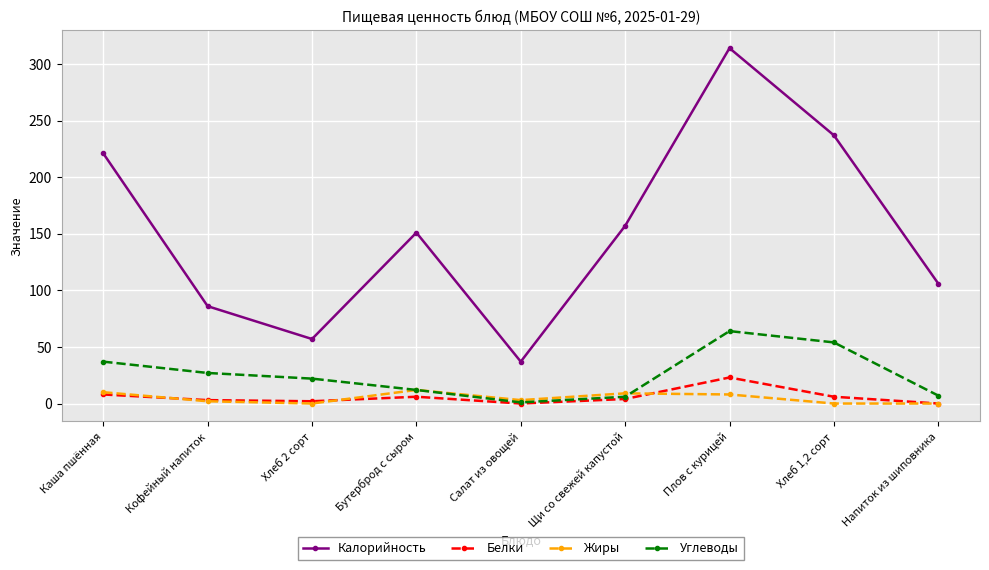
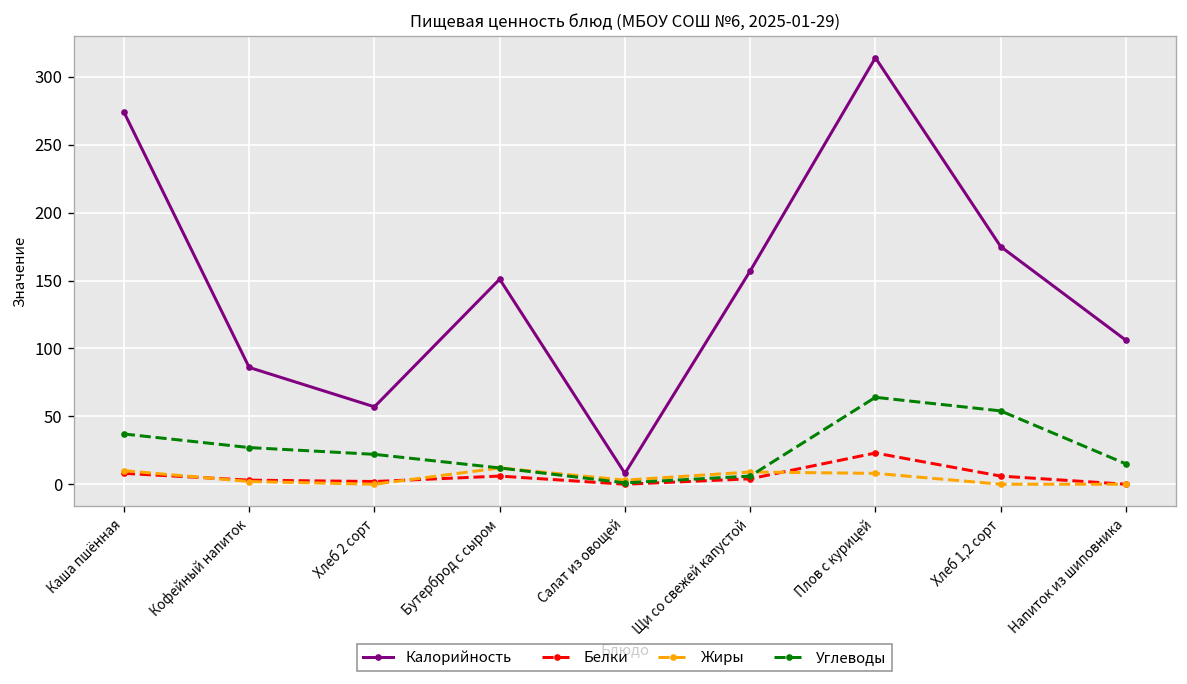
Калорийность, Каша пшённая: 221 -> 274
Калорийность, Салат из овощей: 37 -> 8
Калорийность, Хлеб 1,2 сорт: 237 -> 175
Углеводы, Напиток из шиповника: 7 -> 15
